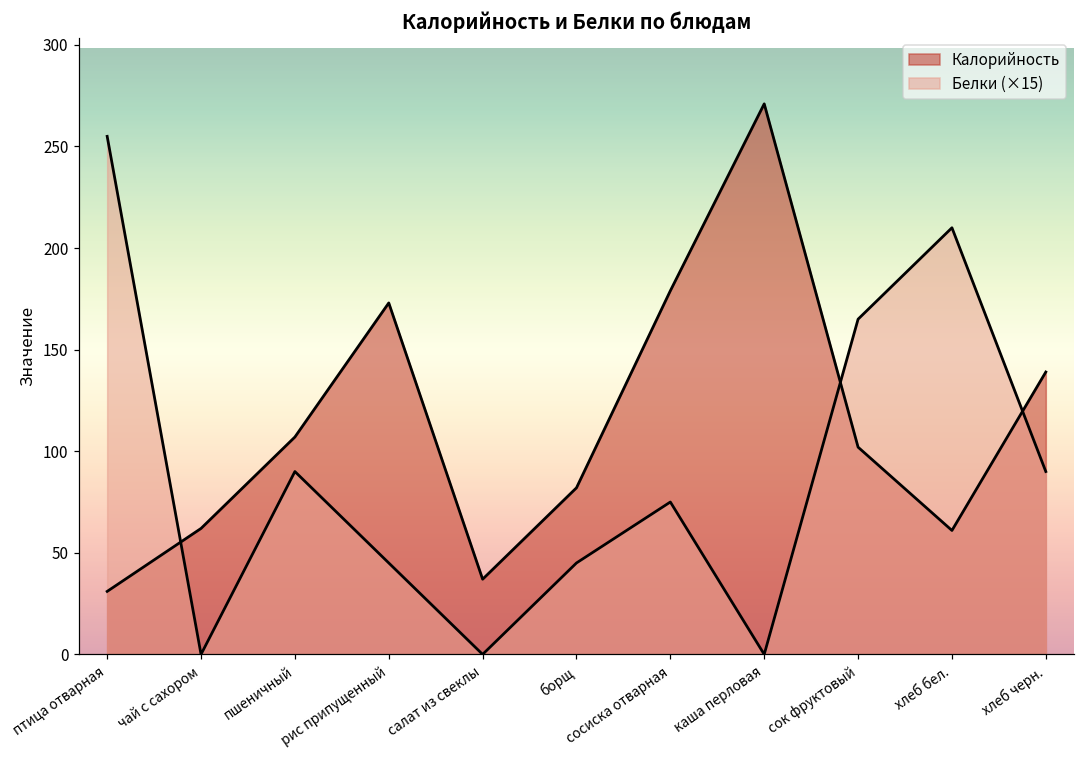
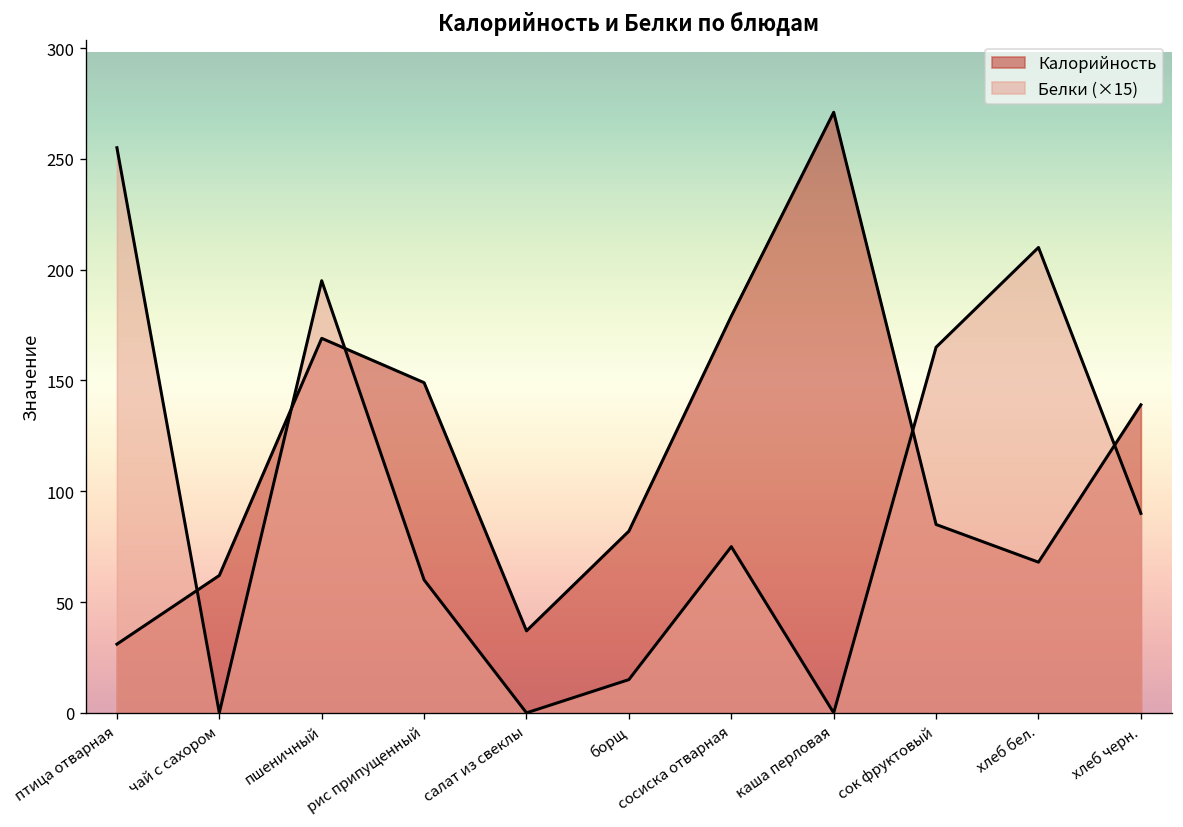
Калорийность, пшеничный: 107 -> 169
Белки (×15), пшеничный: 90 -> 195
Калорийность, рис припущенный: 173 -> 149
Белки (×15), рис припущенный: 45 -> 60
Белки (×15), борщ: 45 -> 15
Калорийность, сок фруктовый: 102 -> 85
Калорийность, хлеб бел.: 61 -> 68
